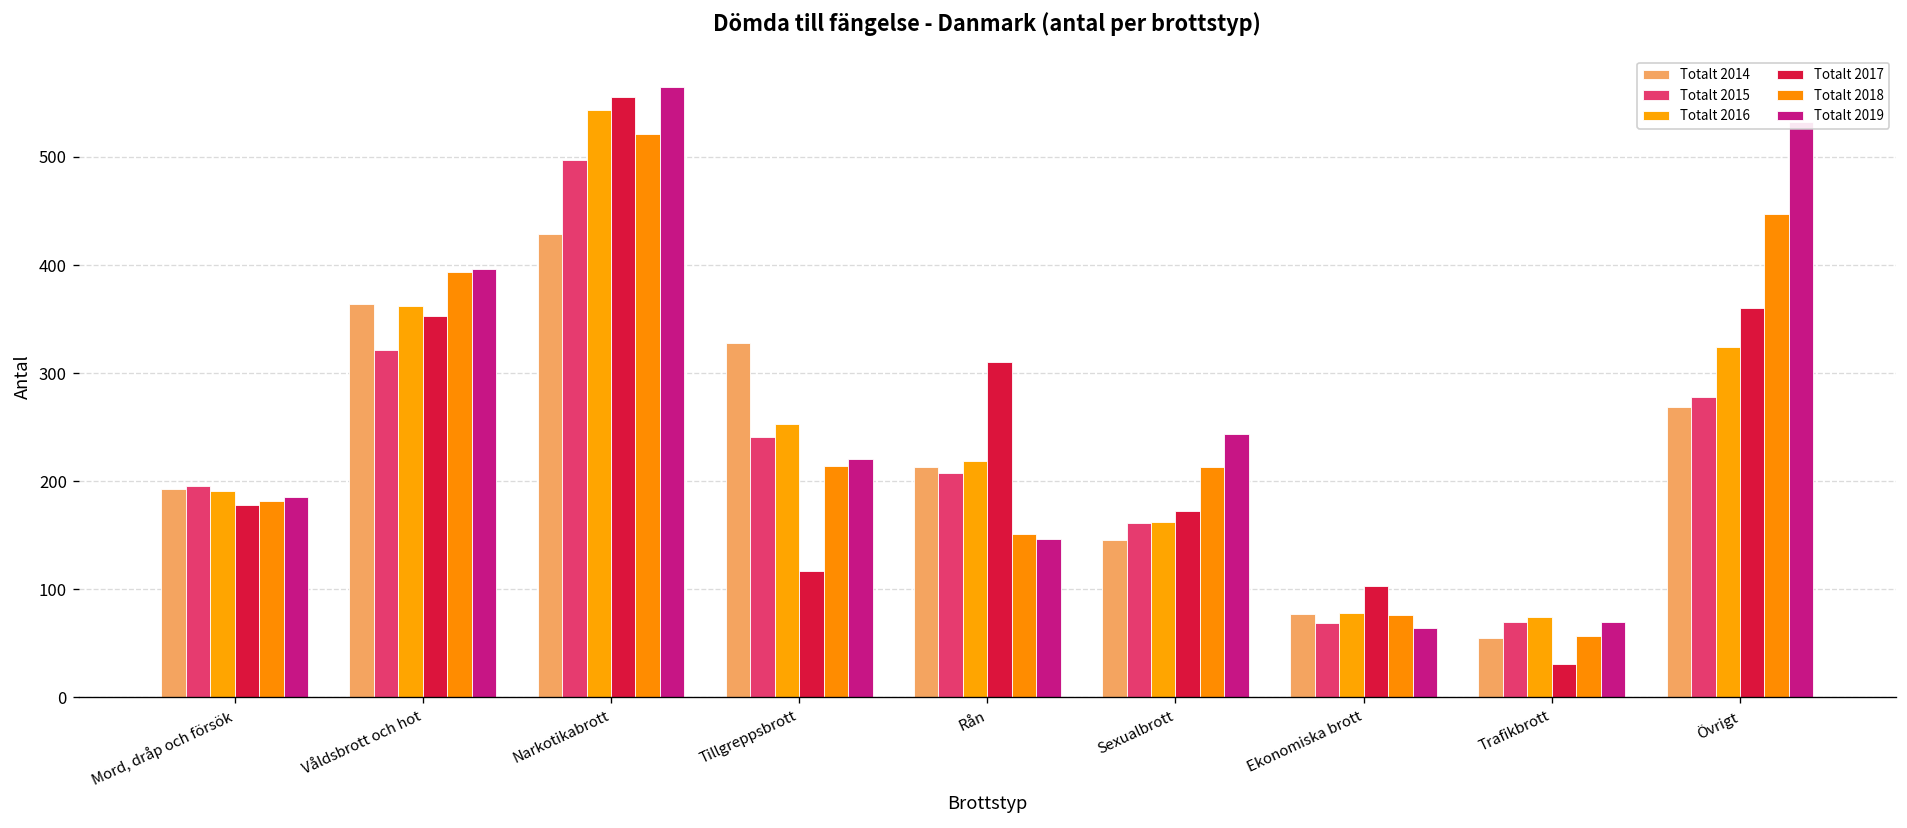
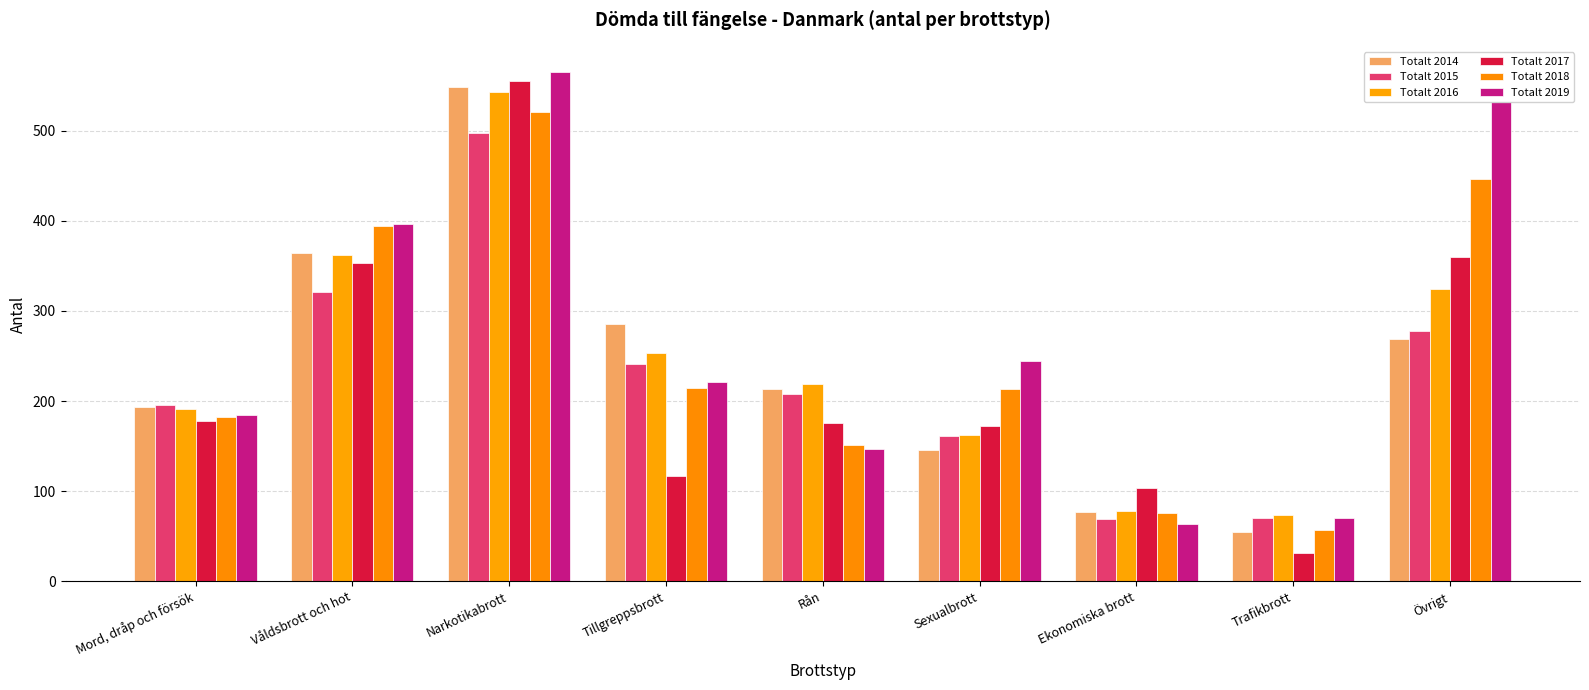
Totalt 2014, Narkotikabrott: 430 -> 550
Totalt 2014, Tillgreppsbrott: 330 -> 290
Totalt 2017, Rån: 310 -> 180
